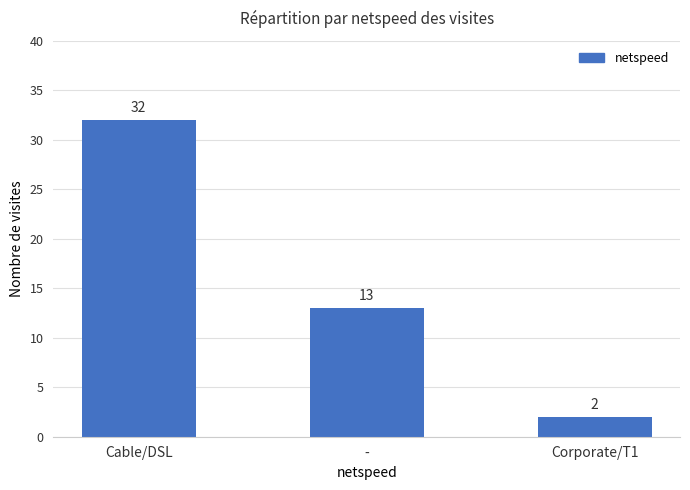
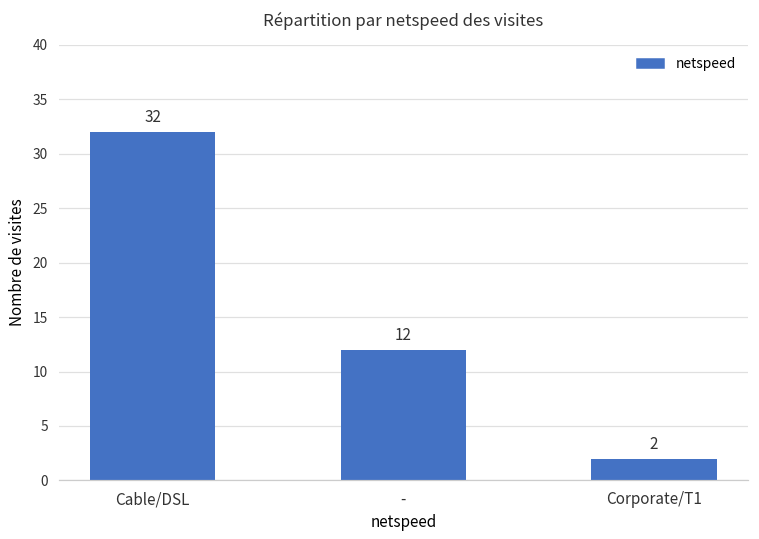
-: 13 -> 12
